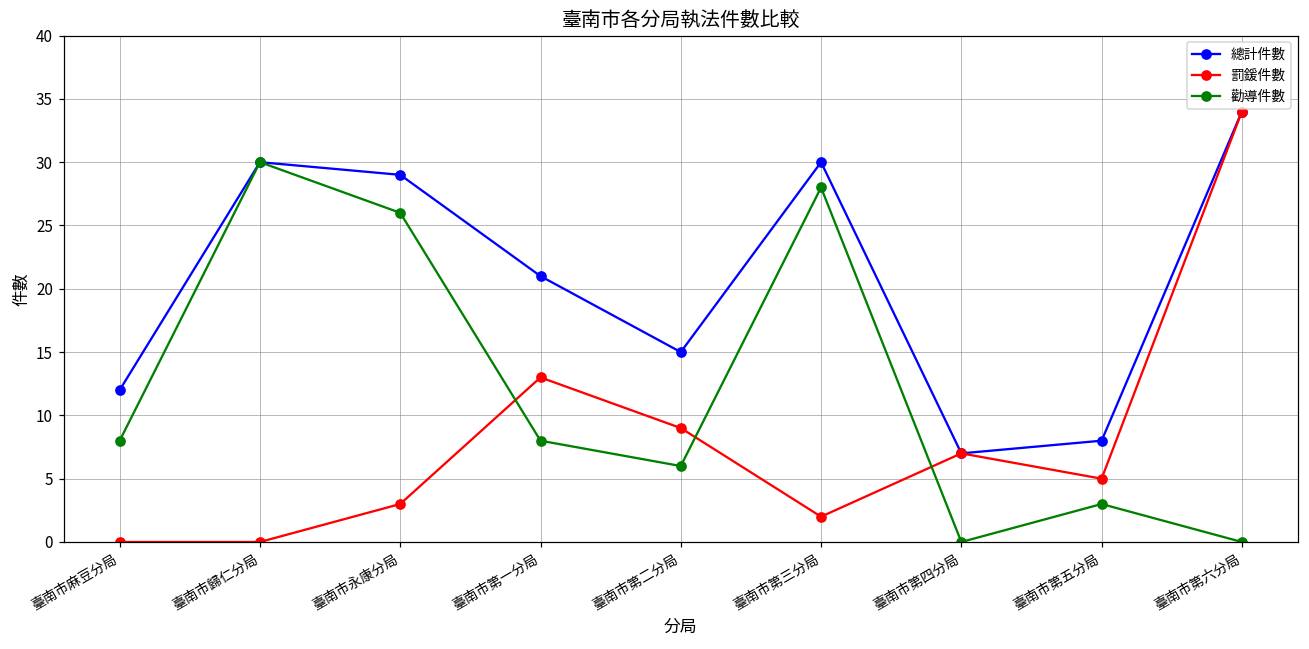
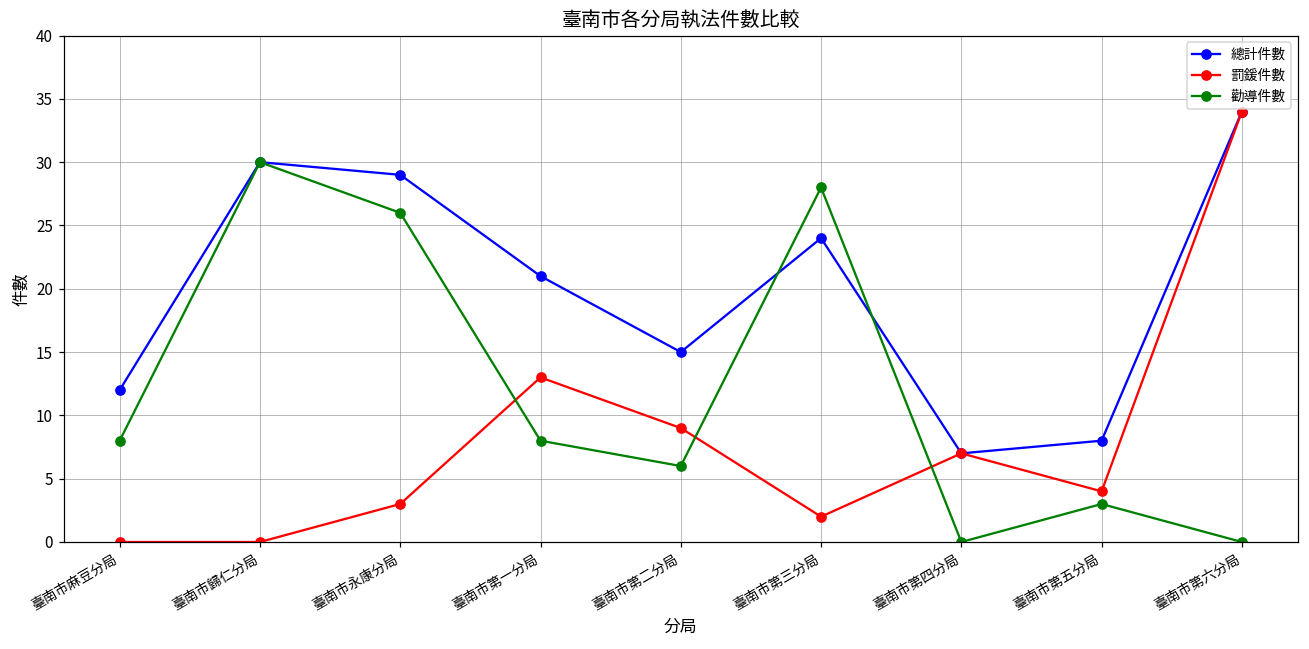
總計件數, 臺南市第三分局: 30 -> 24
罰鍰件數, 臺南市第五分局: 5 -> 4
